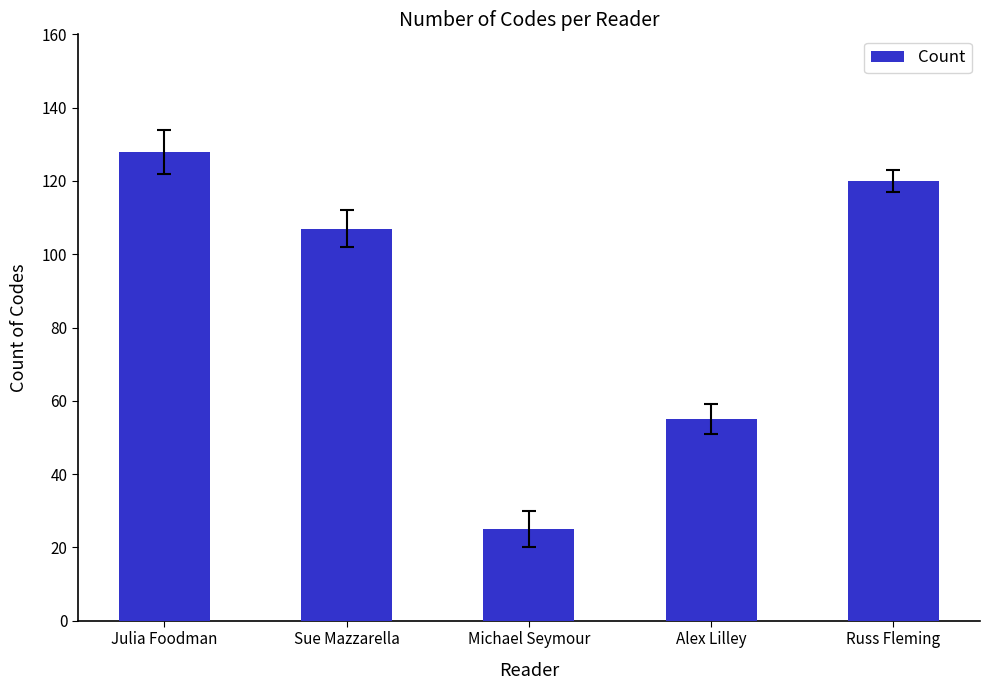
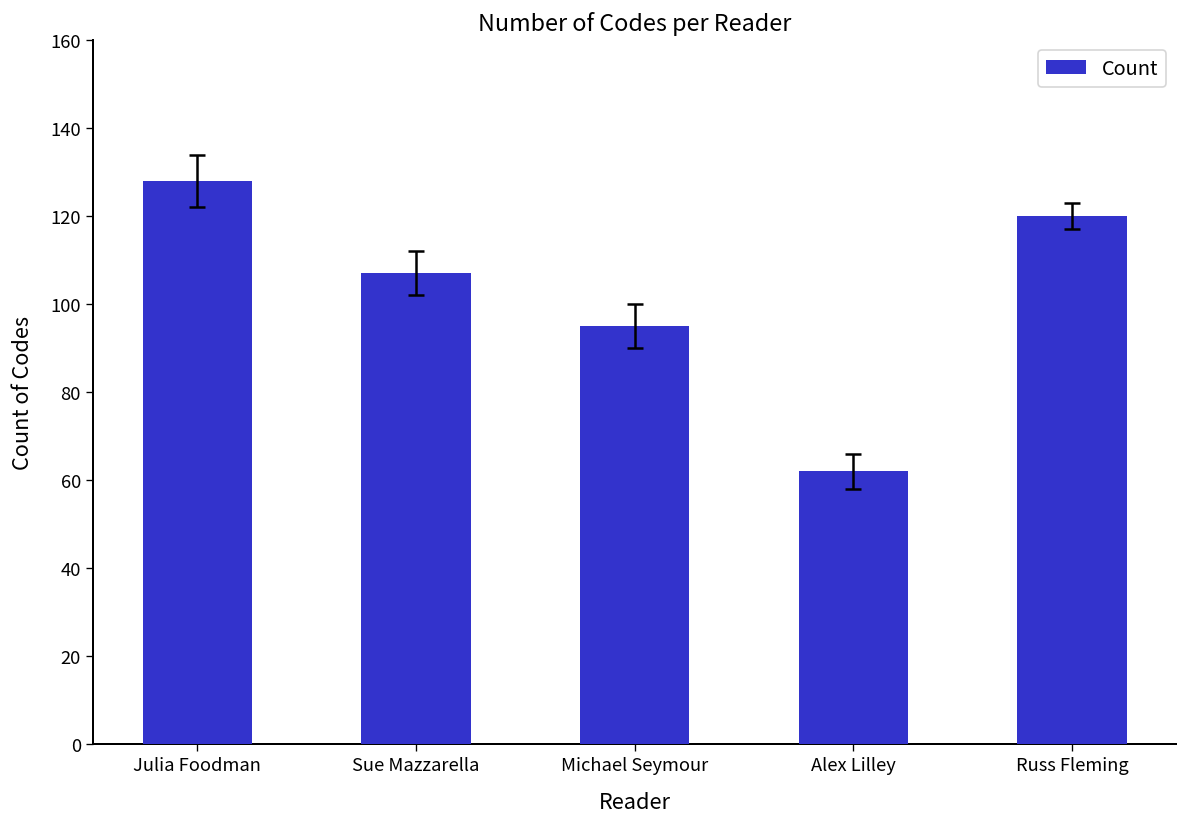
Count, Michael Seymour: 25 -> 95
Count, Alex Lilley: 55 -> 62
